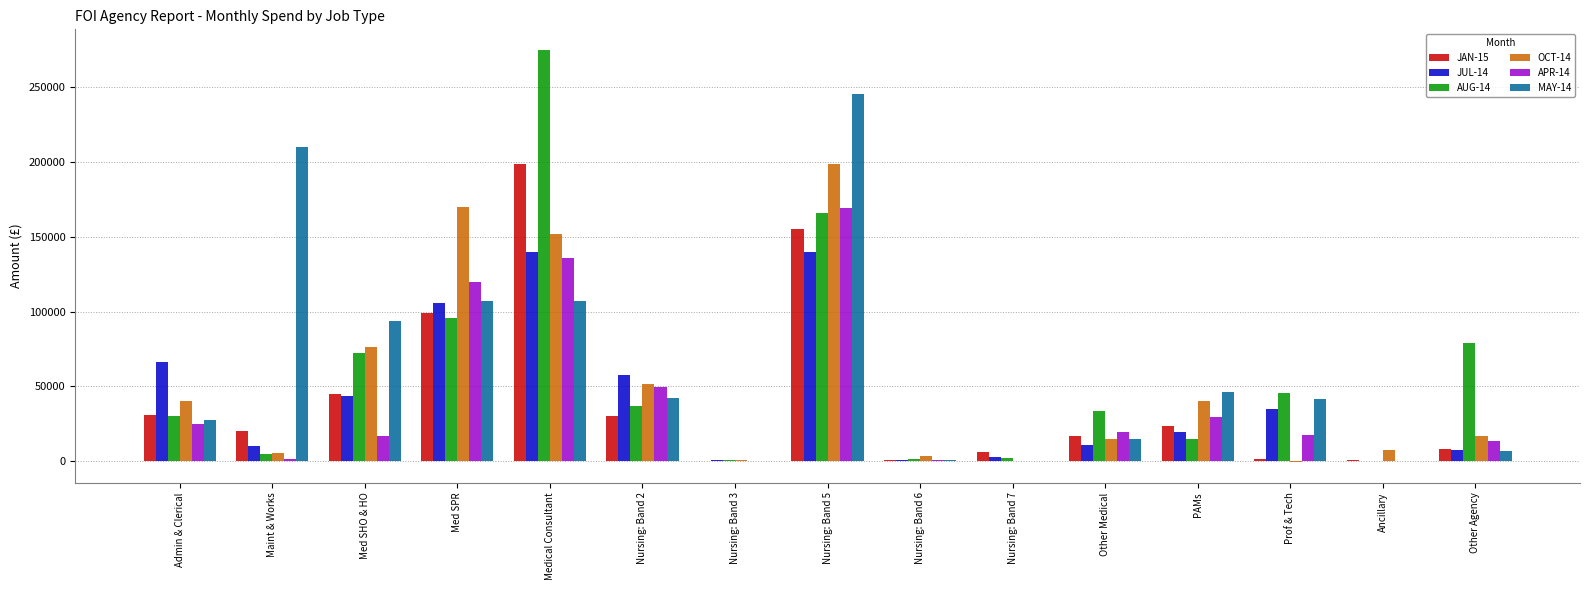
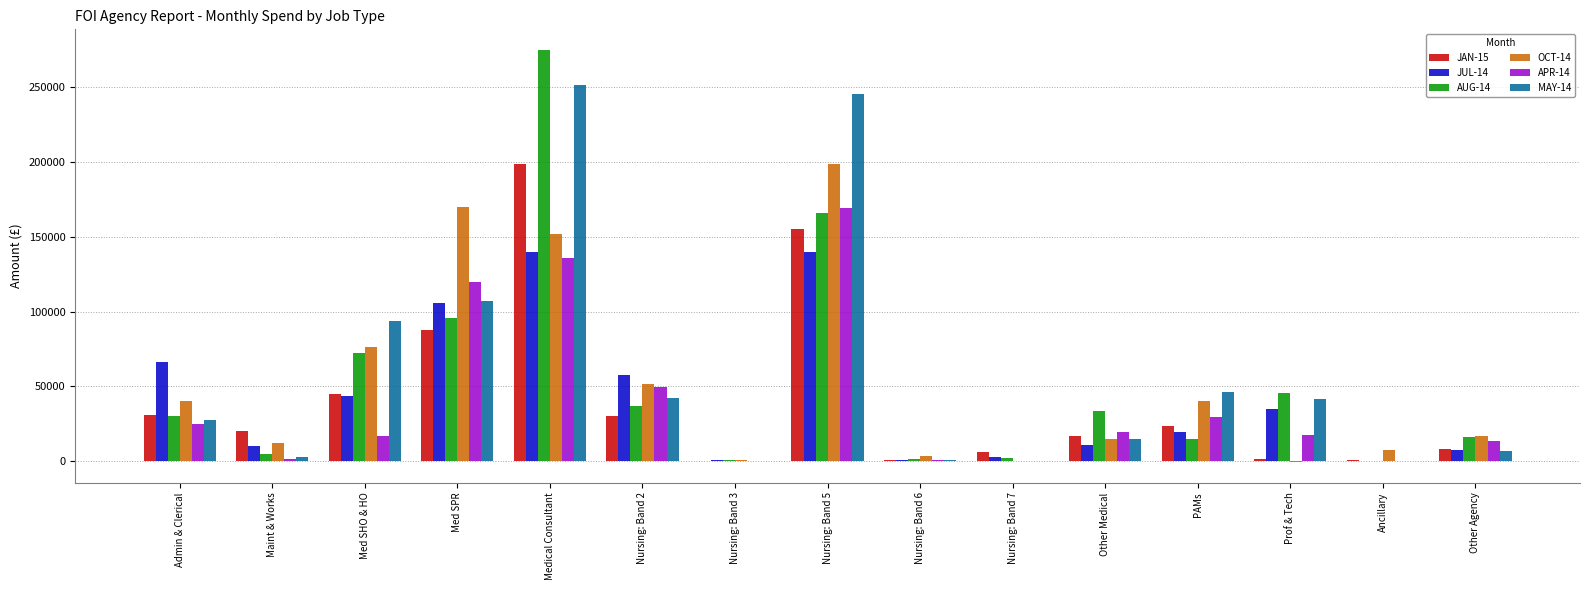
OCT-14, Maint & Works: 6000 -> 12000
MAY-14, Maint & Works: 210000 -> 3000
JAN-15, Med SPR: 99000 -> 87000
MAY-14, Medical Consultant: 107000 -> 252000
AUG-14, Other Agency: 79000 -> 16000
